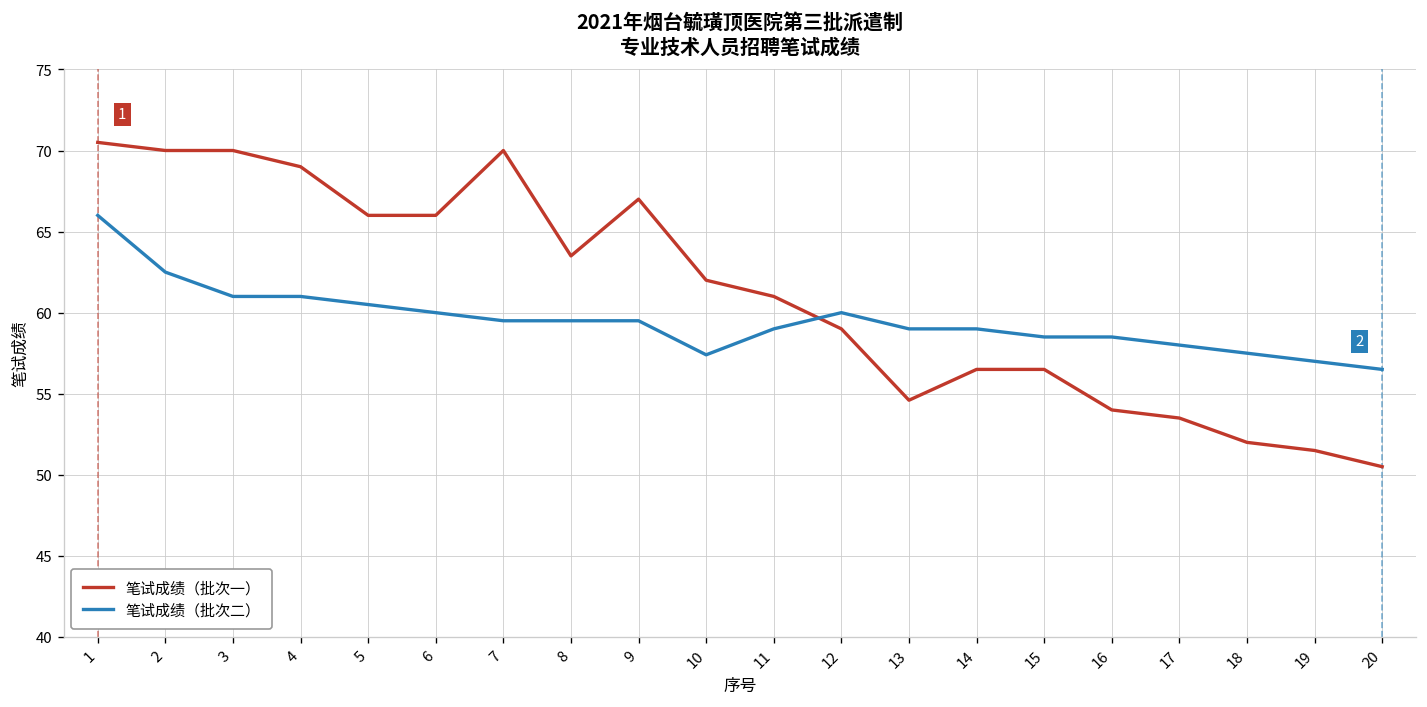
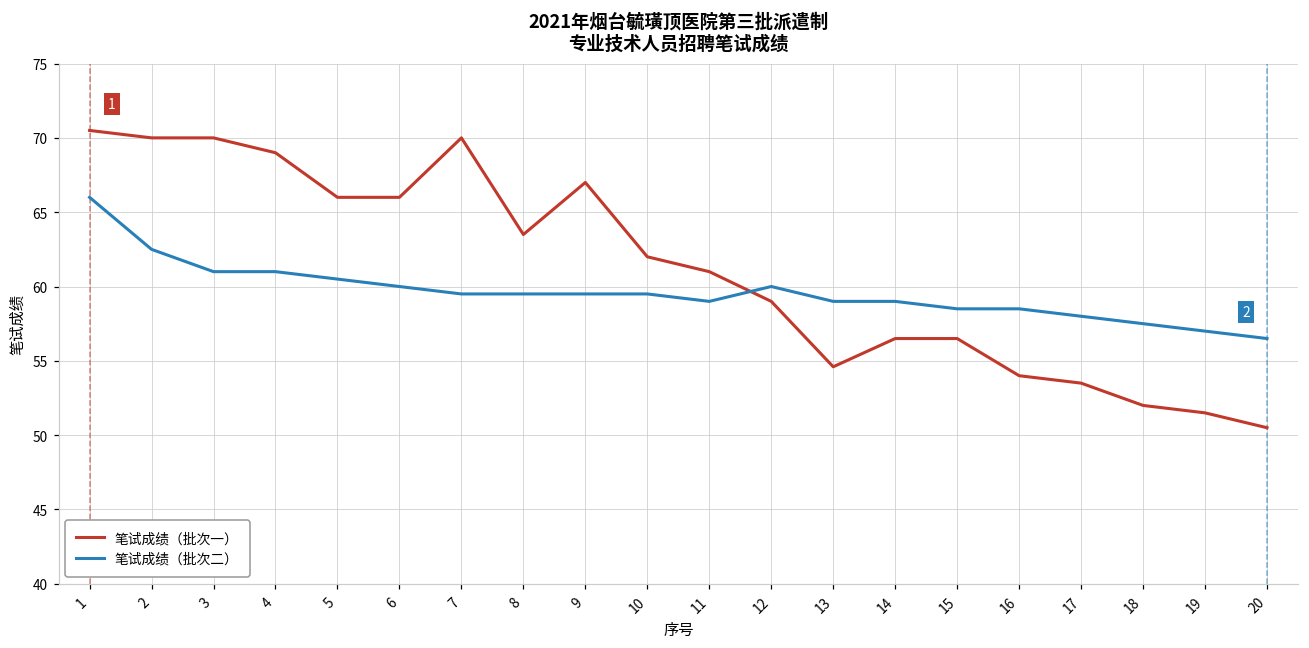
笔试成绩（批次二）, 10: 57.4 -> 59.5
